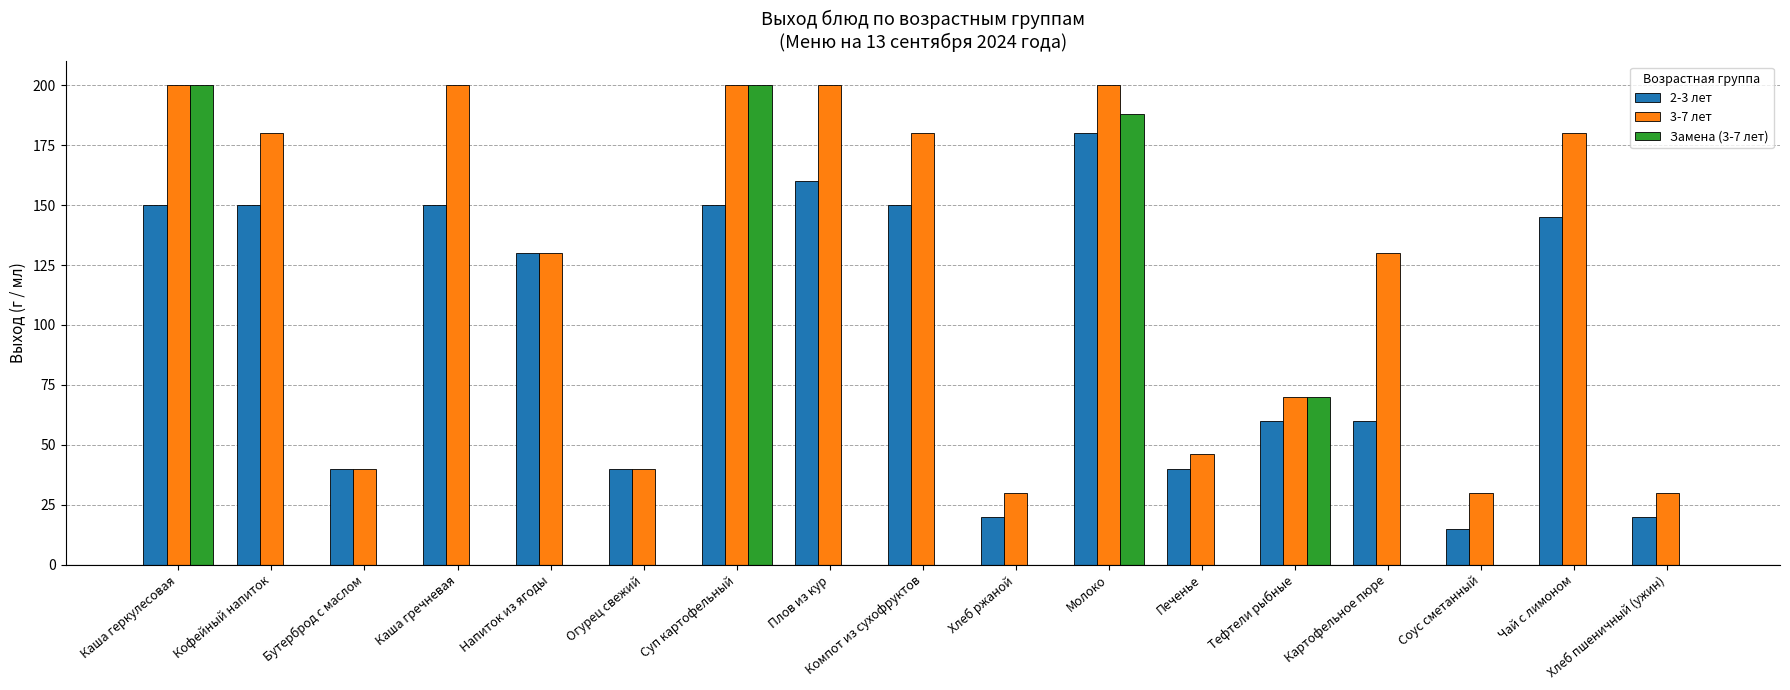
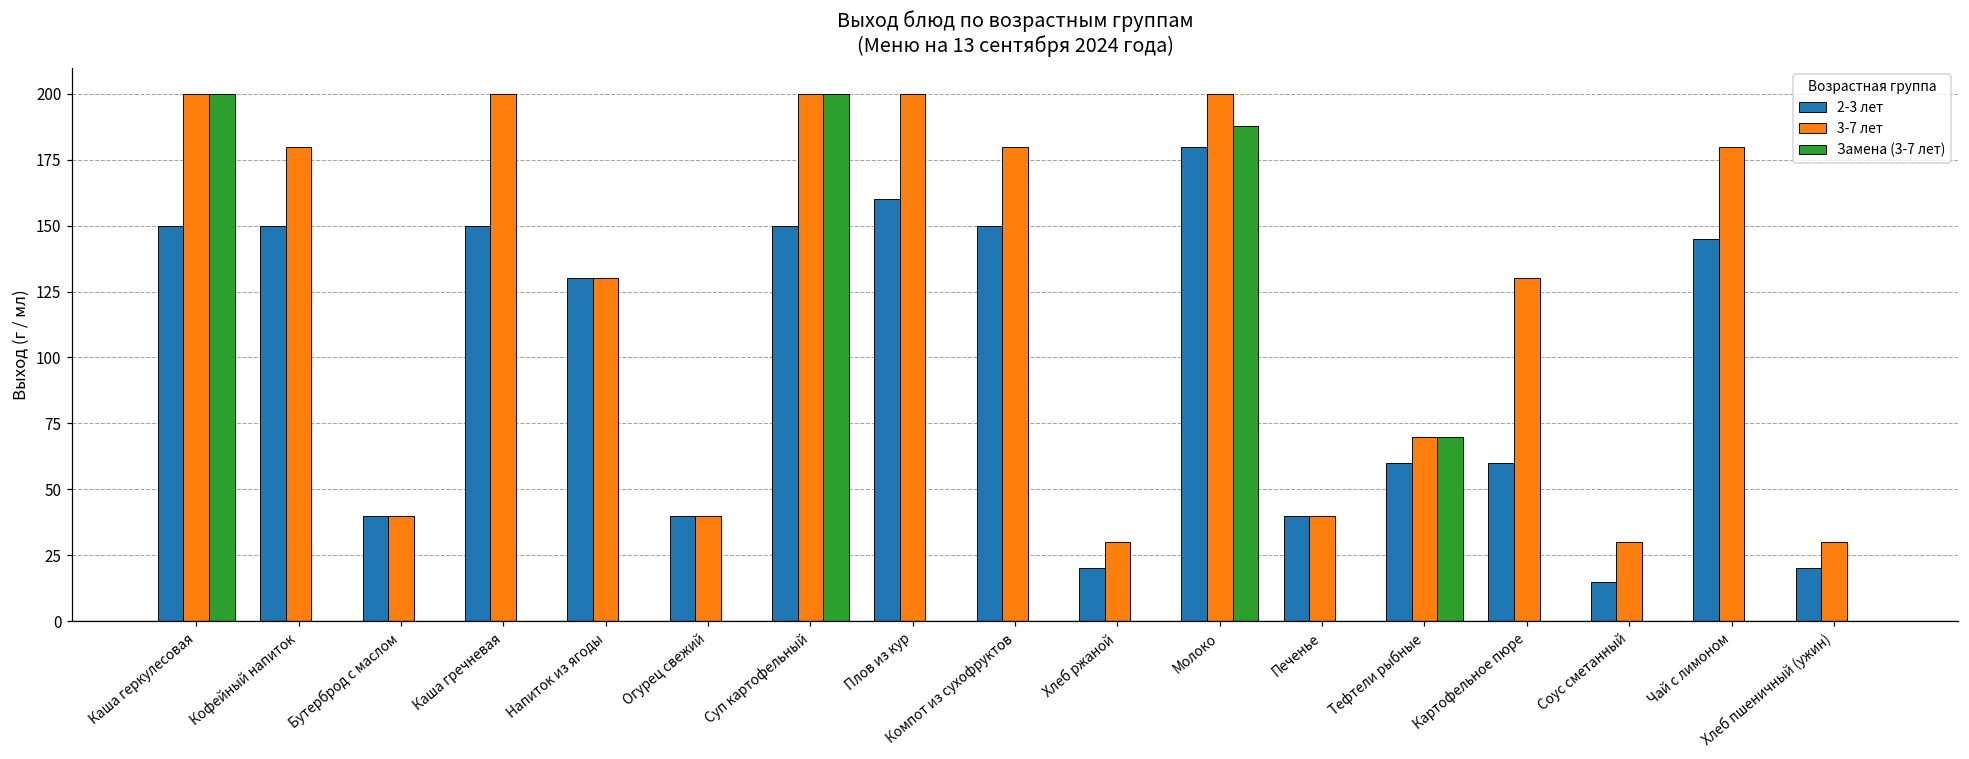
3-7 лет, Печенье: 46 -> 40
